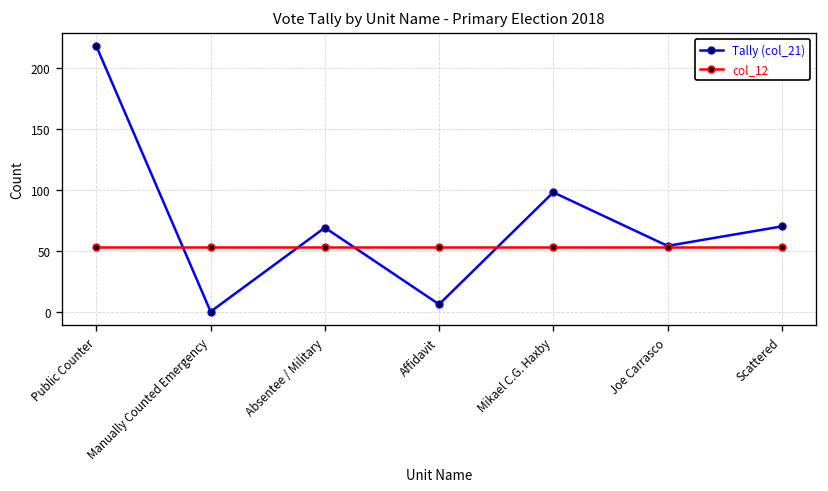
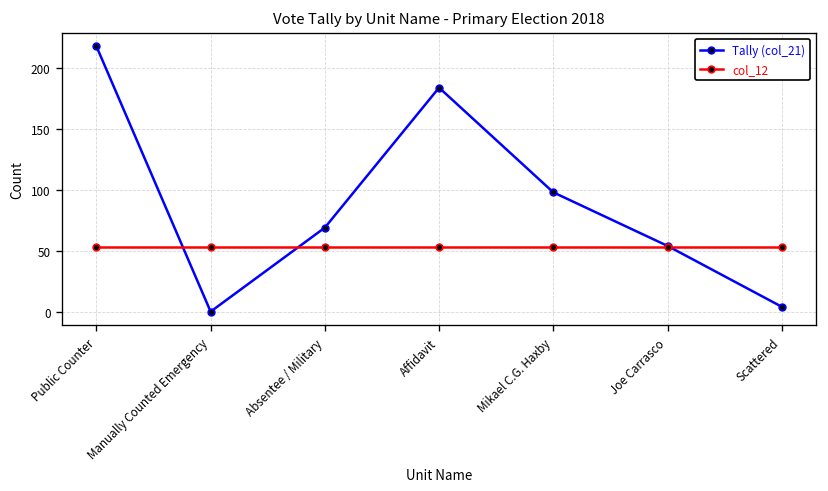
Tally (col_21), Affidavit: 6 -> 184
Tally (col_21), Scattered: 70 -> 4
